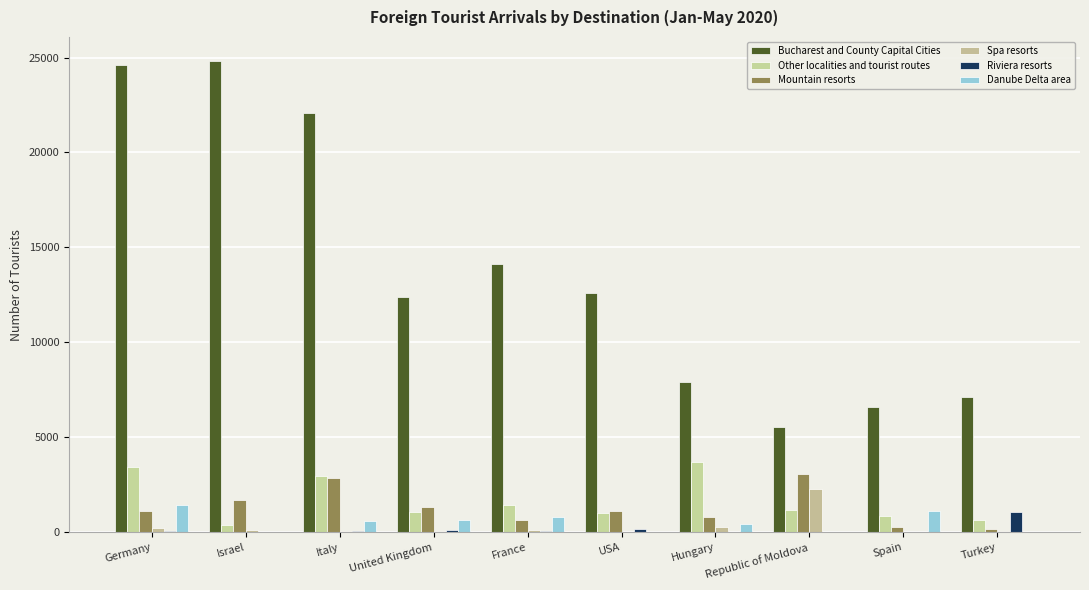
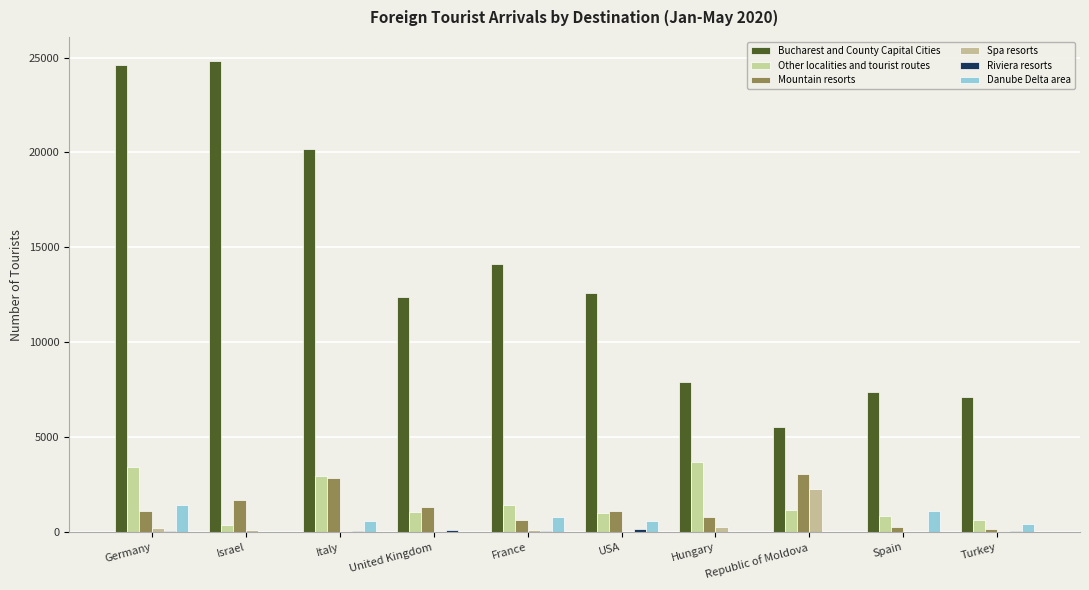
Bucharest and County Capital Cities, Italy: 22100 -> 20200
Danube Delta area, United Kingdom: 600 -> 0
Danube Delta area, USA: 0 -> 600
Danube Delta area, Hungary: 400 -> 0
Bucharest and County Capital Cities, Spain: 6600 -> 7400
Riviera resorts, Turkey: 1100 -> 100
Danube Delta area, Turkey: 0 -> 400
